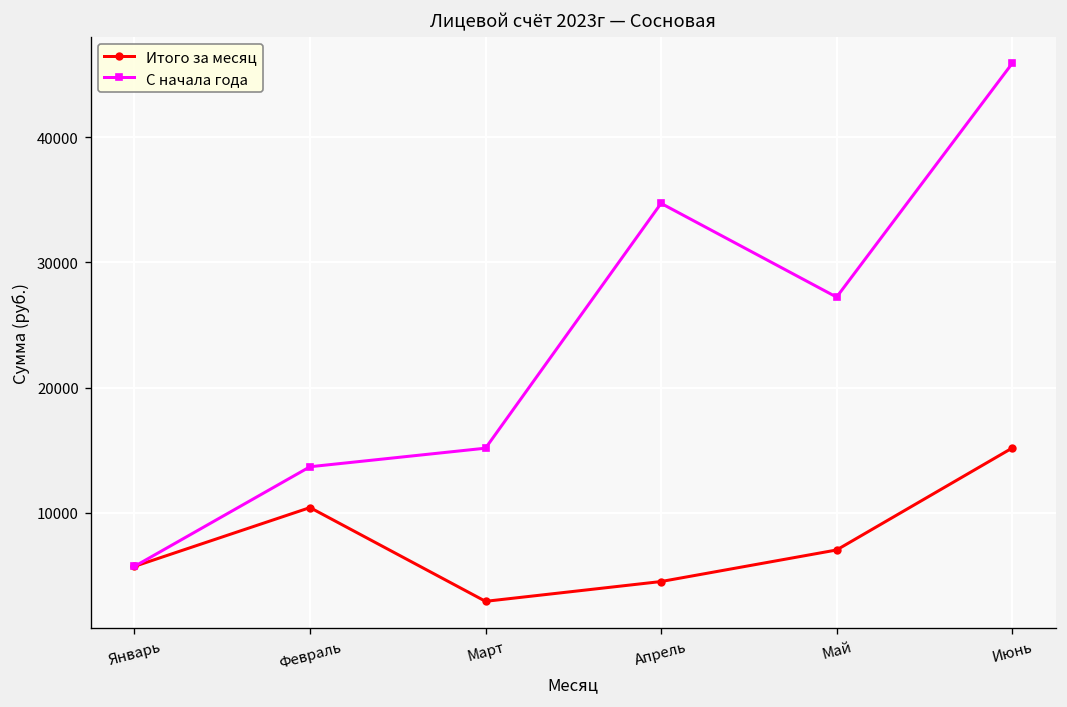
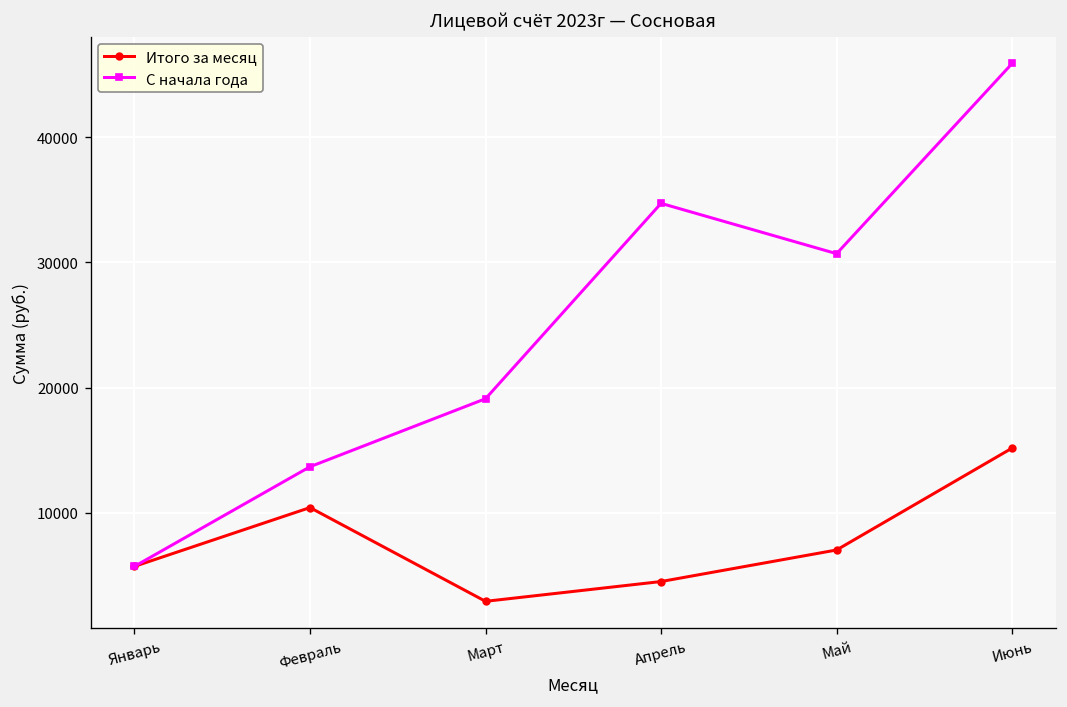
С начала года, Март: 15200 -> 19100
С начала года, Май: 27200 -> 30700
